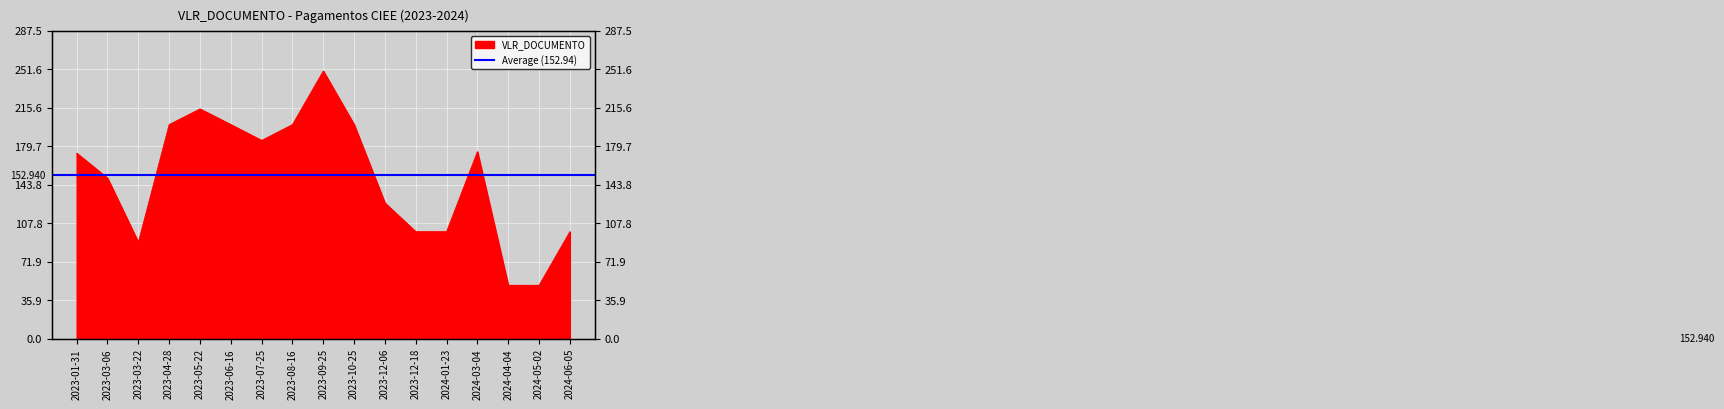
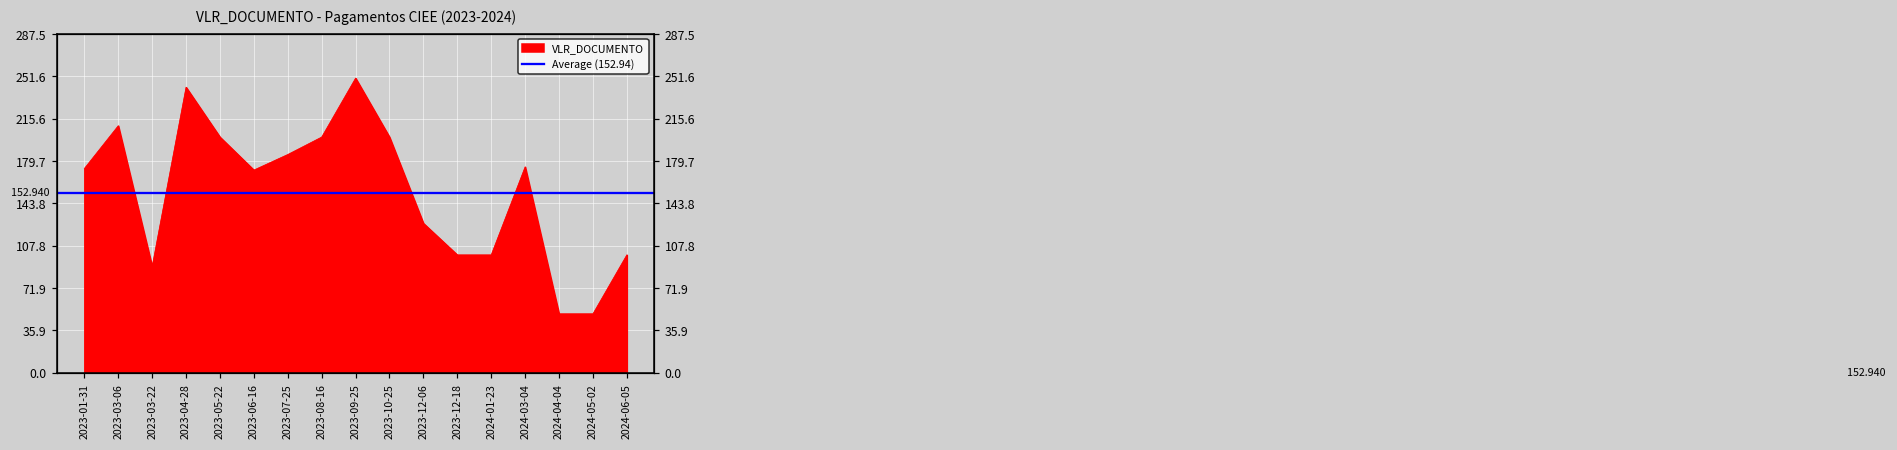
2023-03-06: 150 -> 210
2023-04-28: 200 -> 242
2023-05-22: 215 -> 200
2023-06-16: 200 -> 172
